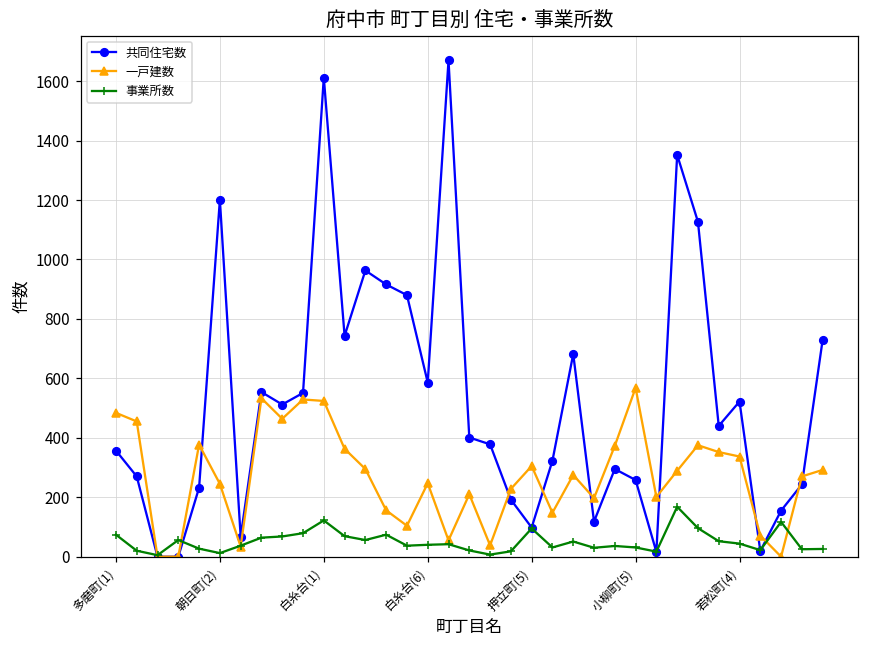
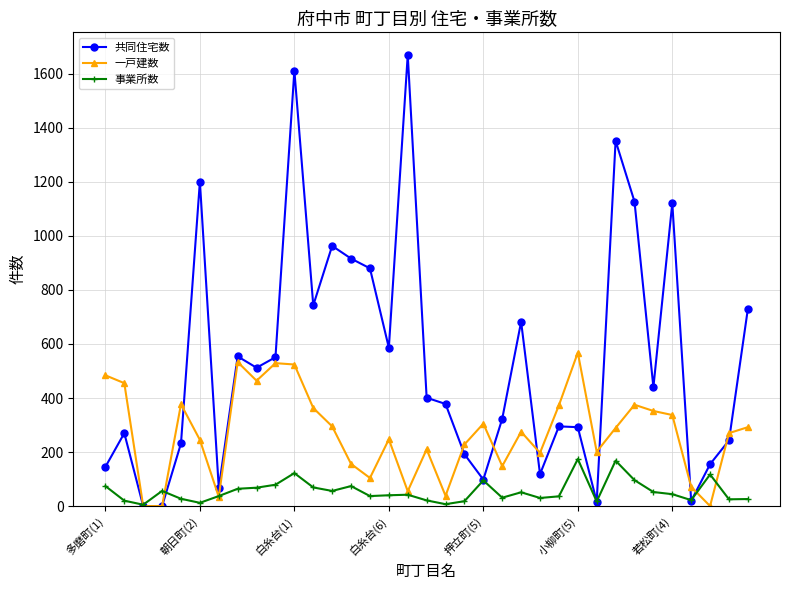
共同住宅数, 多磨町(1): 360 -> 150
共同住宅数, 小柳町(5): 260 -> 290
事業所数, 小柳町(5): 30 -> 170
共同住宅数, 若松町(4): 520 -> 1120
